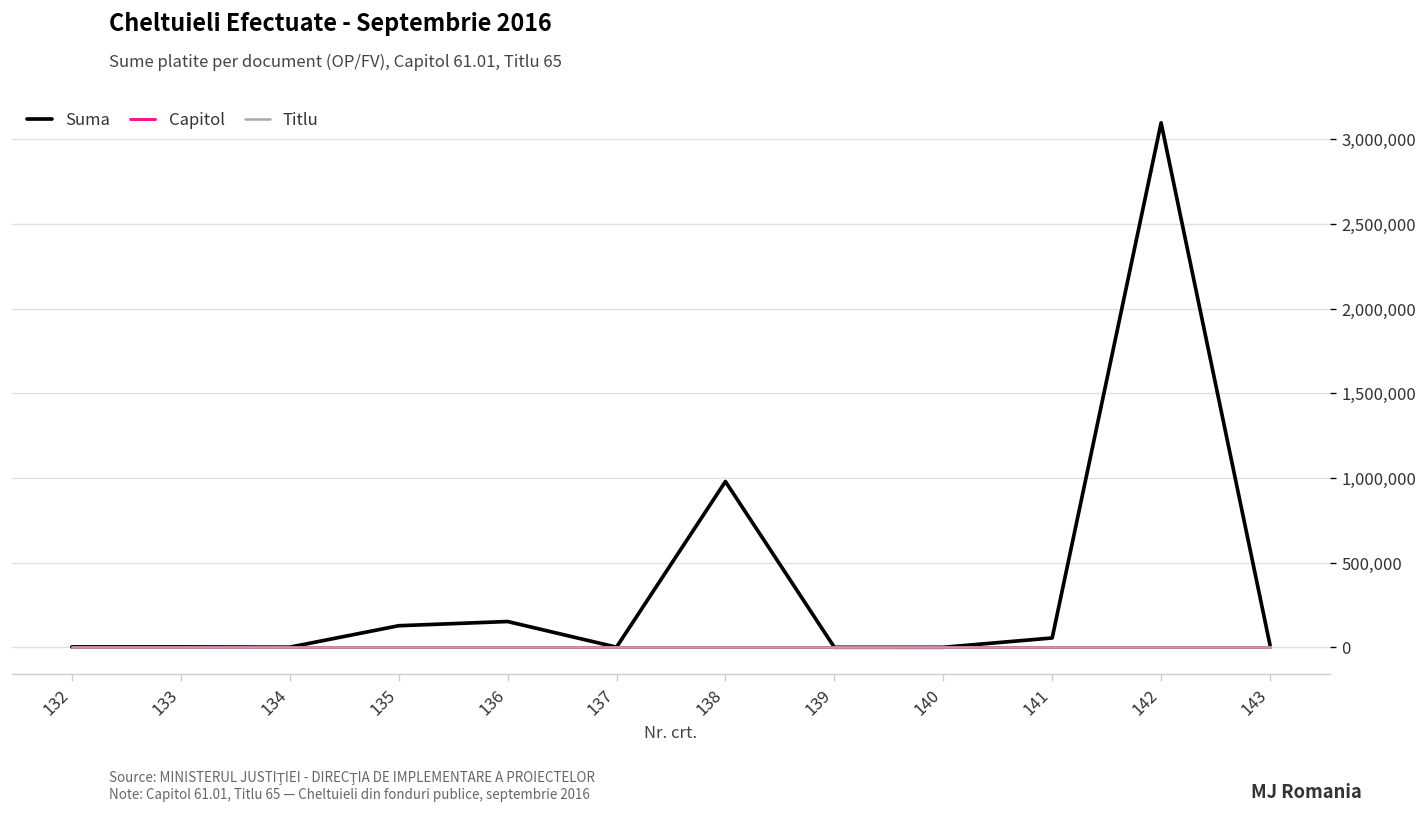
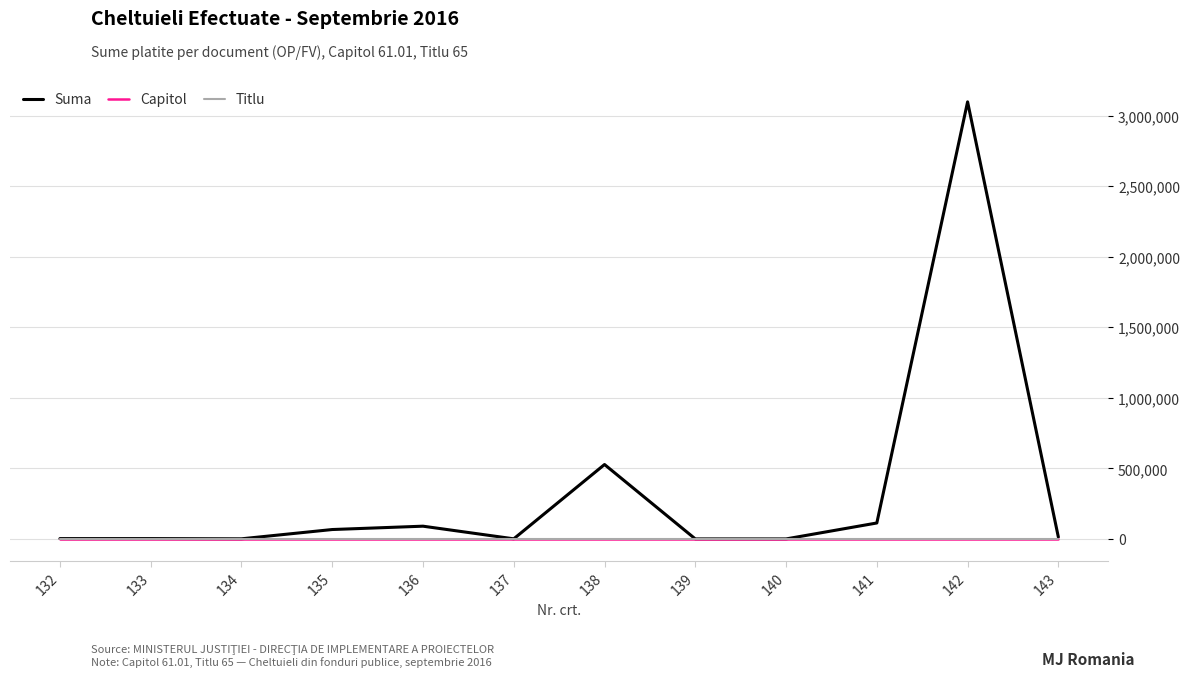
Suma, 135: 130,000 -> 70,000
Suma, 136: 150,000 -> 90,000
Suma, 138: 980,000 -> 530,000
Suma, 141: 60,000 -> 110,000
